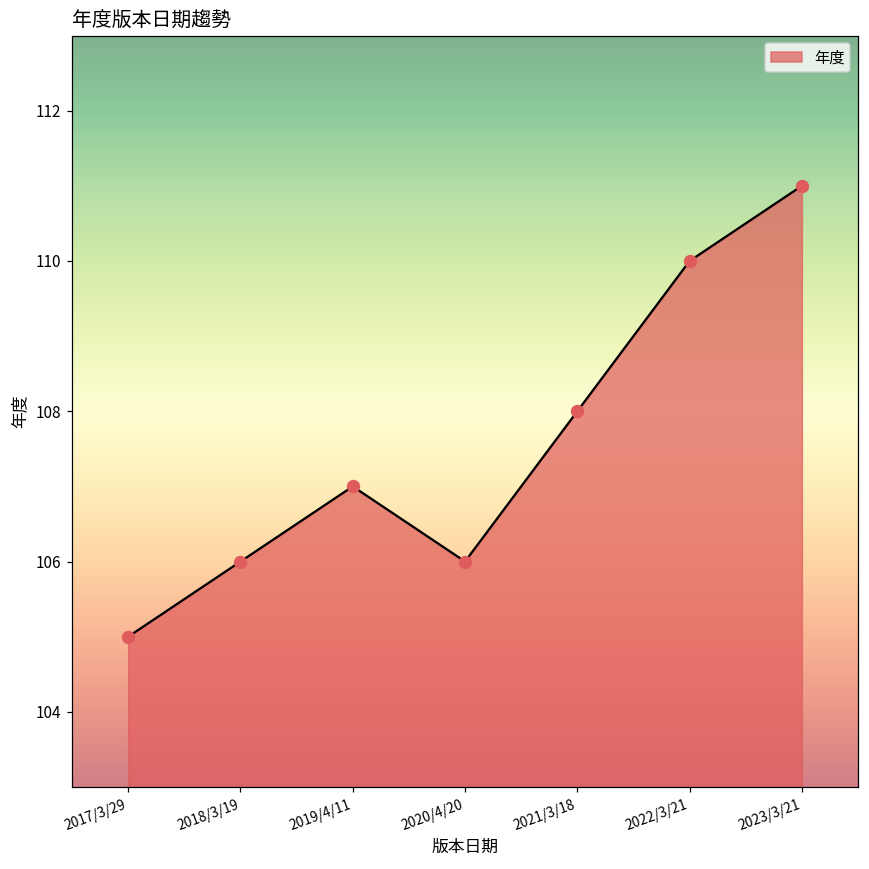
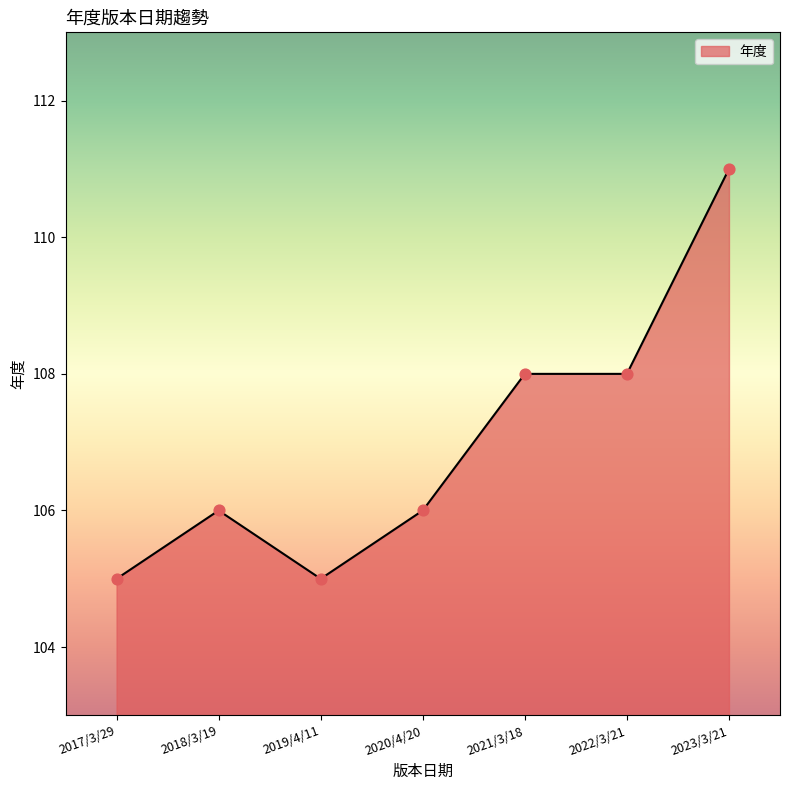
2019/4/11: 107 -> 105
2022/3/21: 110 -> 108
